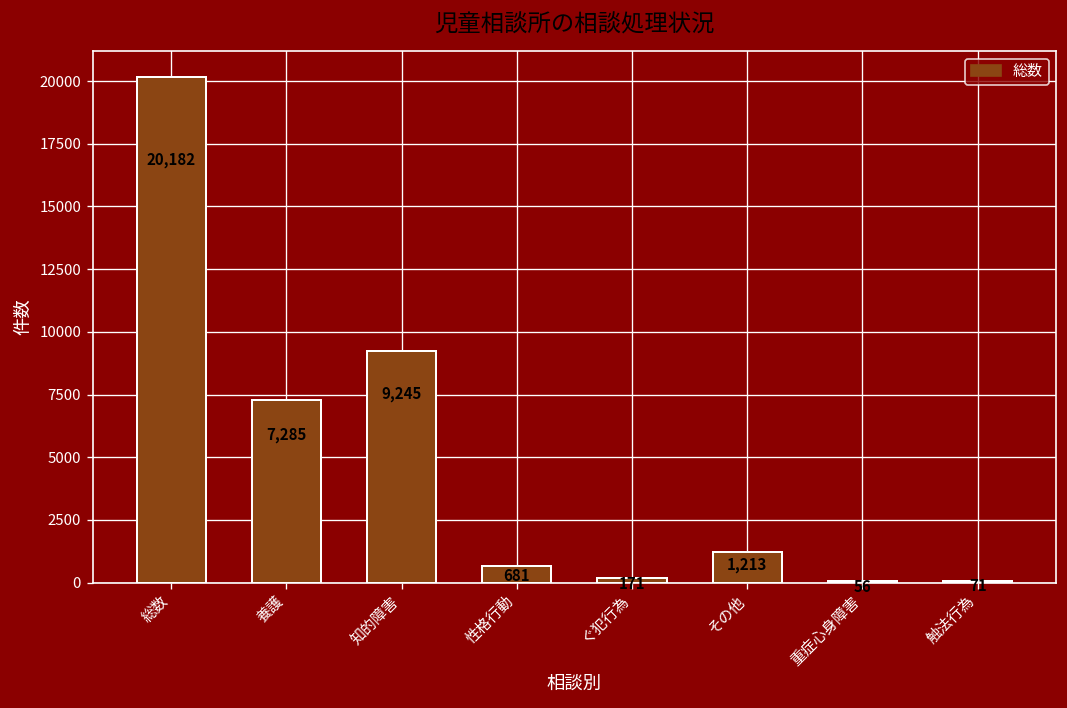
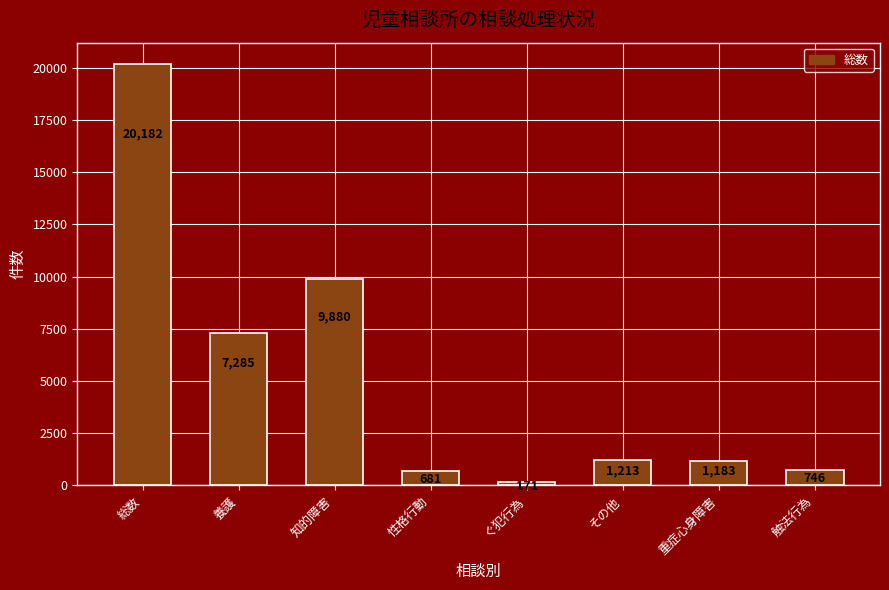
知的障害: 9,245 -> 9,880
重症心身障害: 56 -> 1,183
触法行為: 71 -> 746
